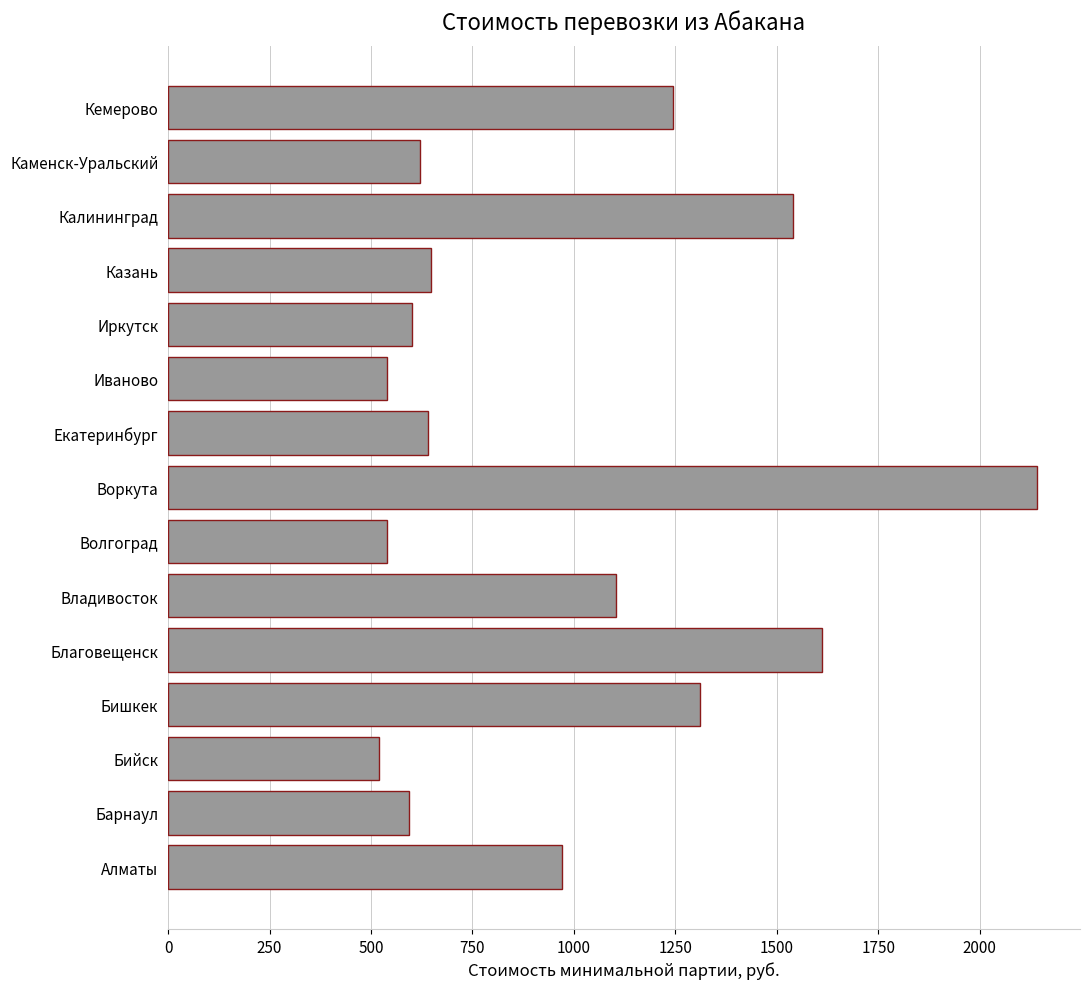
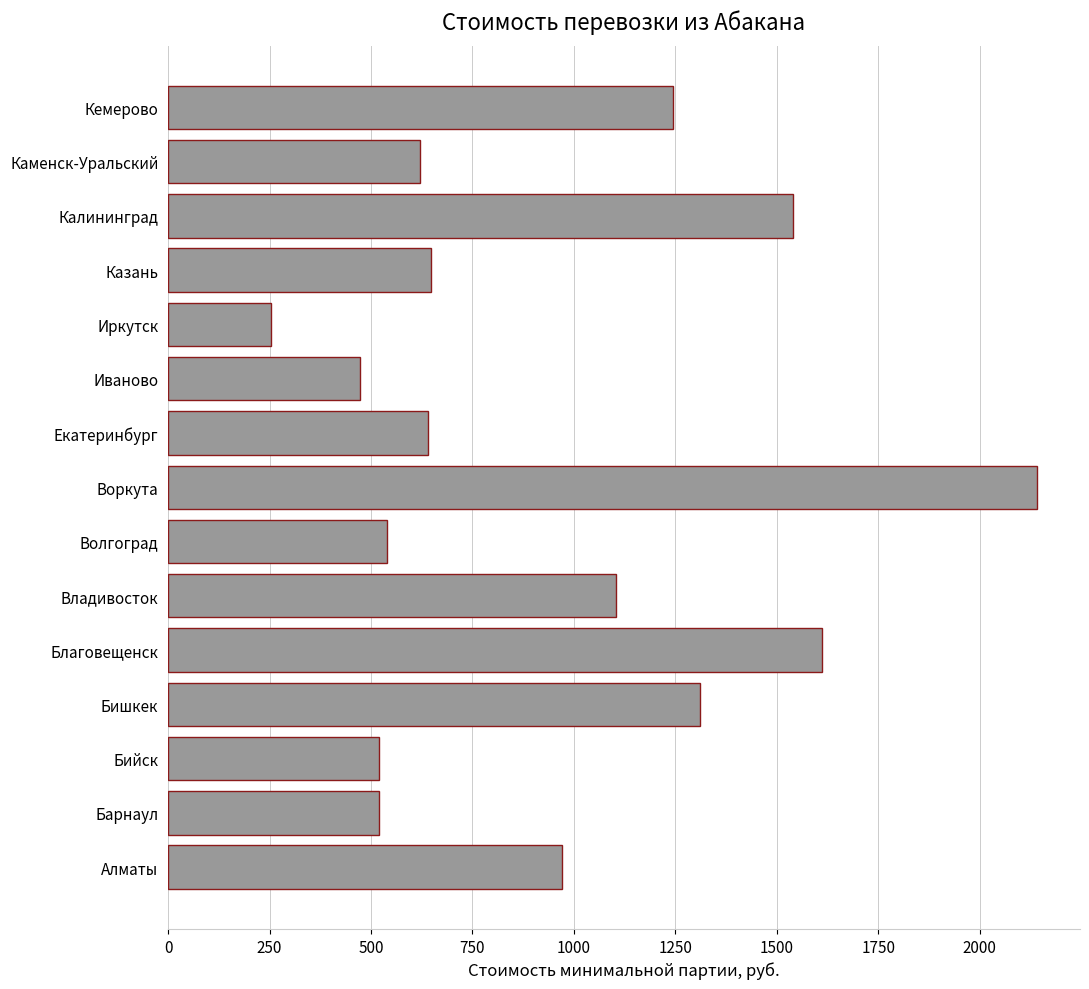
Иркутск: 600 -> 250
Иваново: 540 -> 470
Барнаул: 590 -> 520
